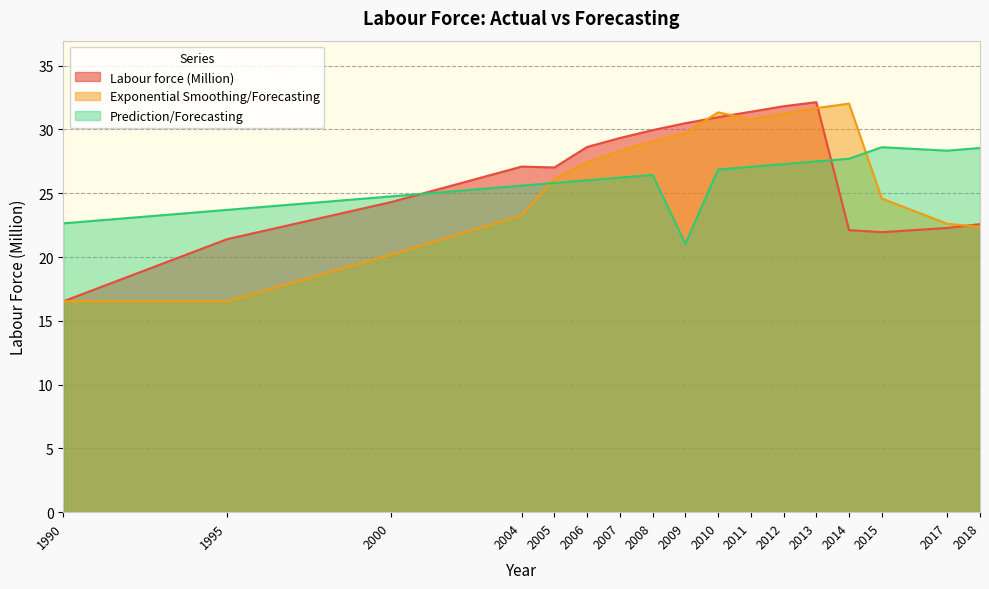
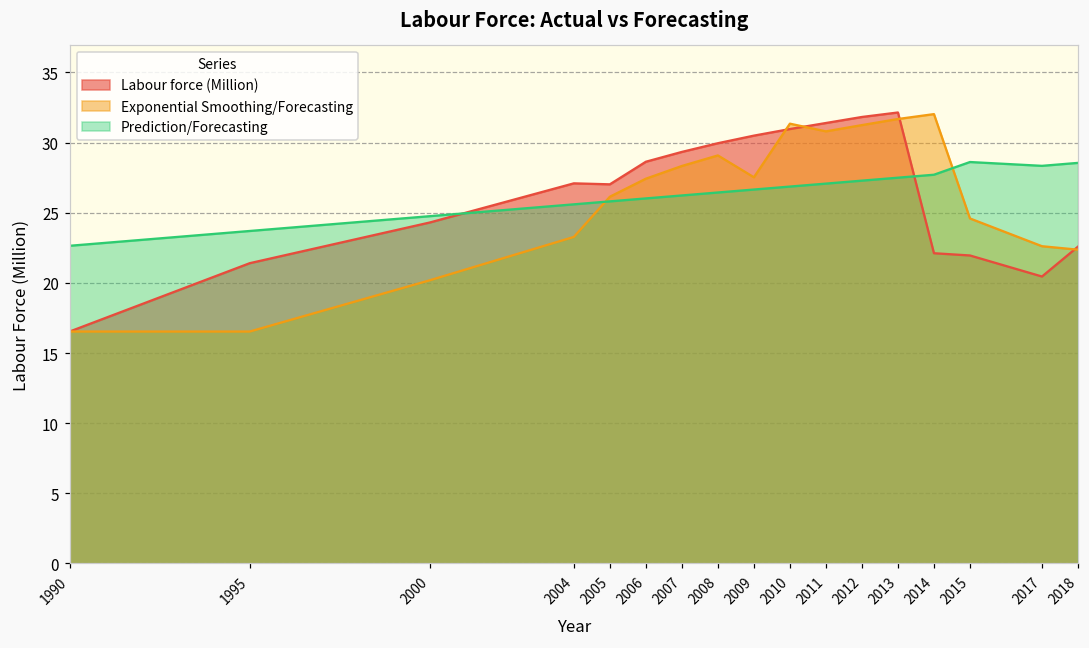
Exponential Smoothing/Forecasting, 2009: 29.7 -> 27.5
Prediction/Forecasting, 2009: 21.0 -> 26.6
Labour force (Million), 2017: 22.3 -> 20.5
